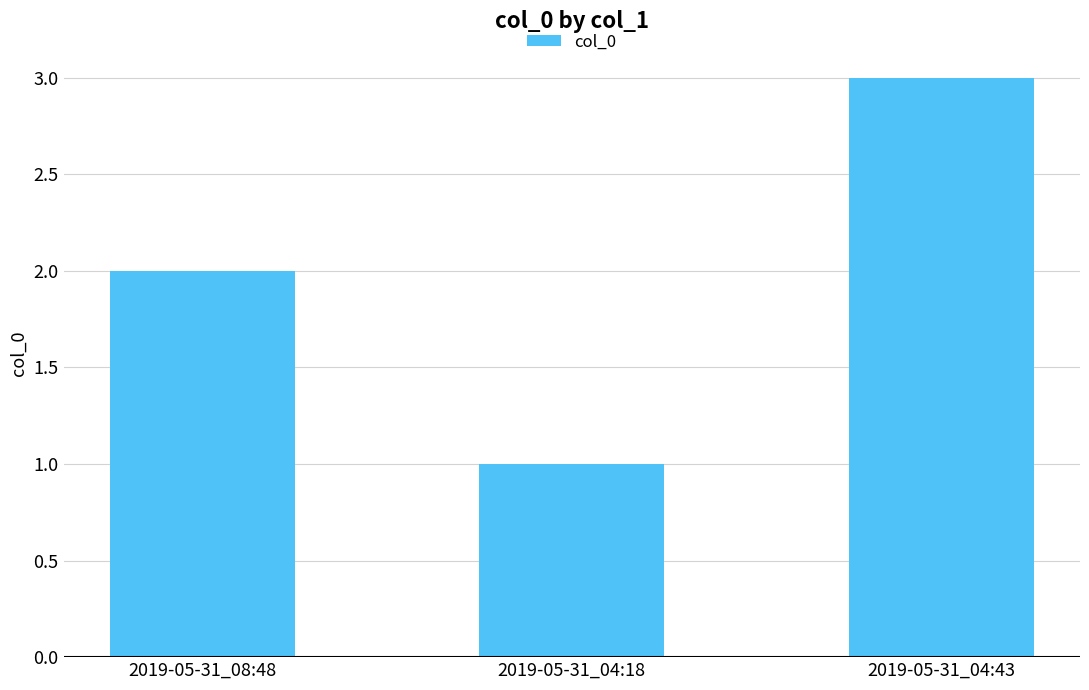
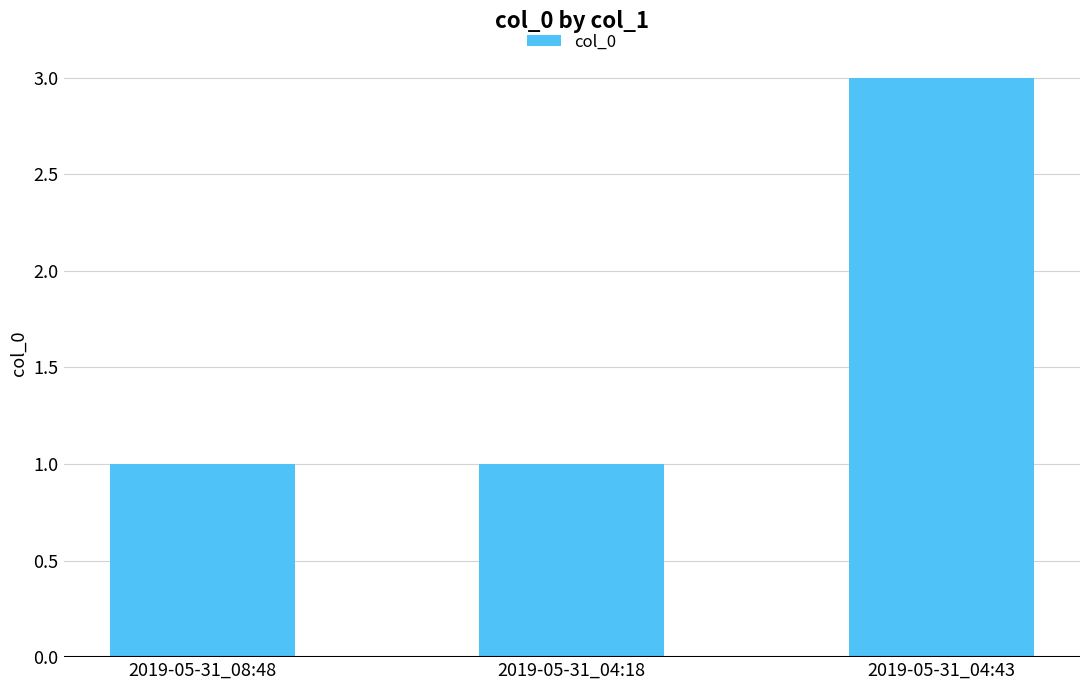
2019-05-31_08:48: 2 -> 1
